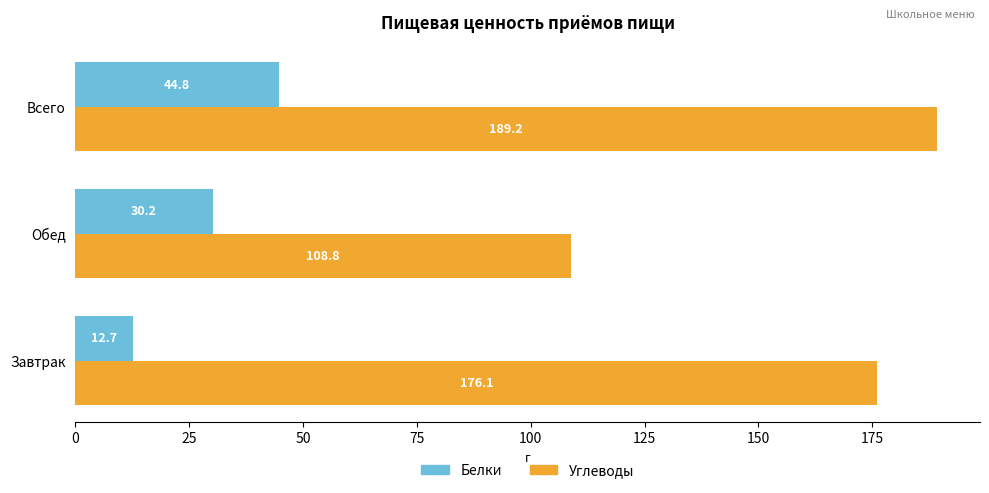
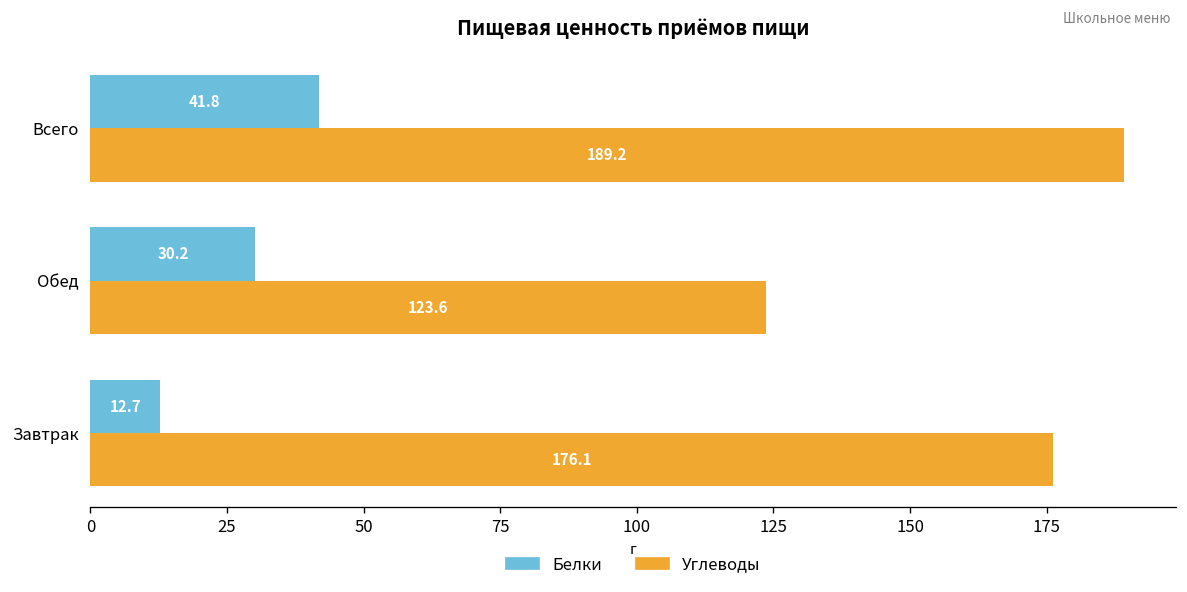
Белки, Всего: 44.8 -> 41.8
Углеводы, Обед: 108.8 -> 123.6
